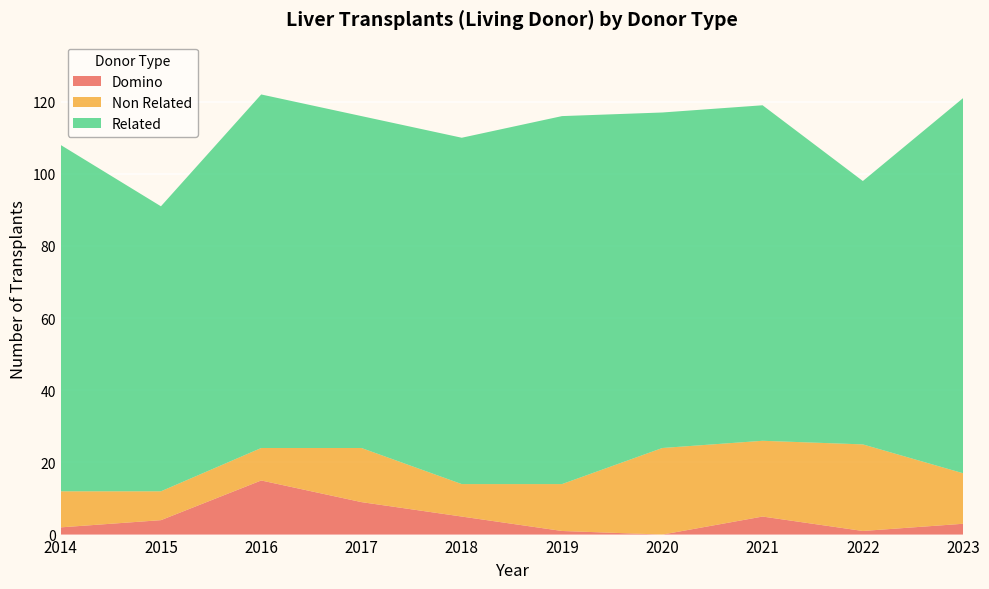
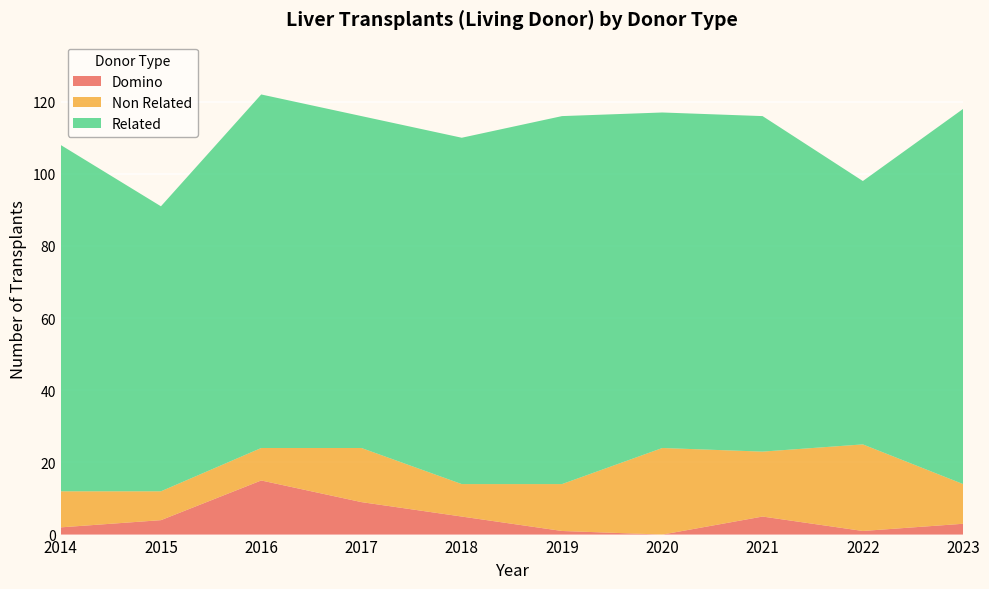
Non Related, 2021: 21 -> 18
Non Related, 2023: 14 -> 11
